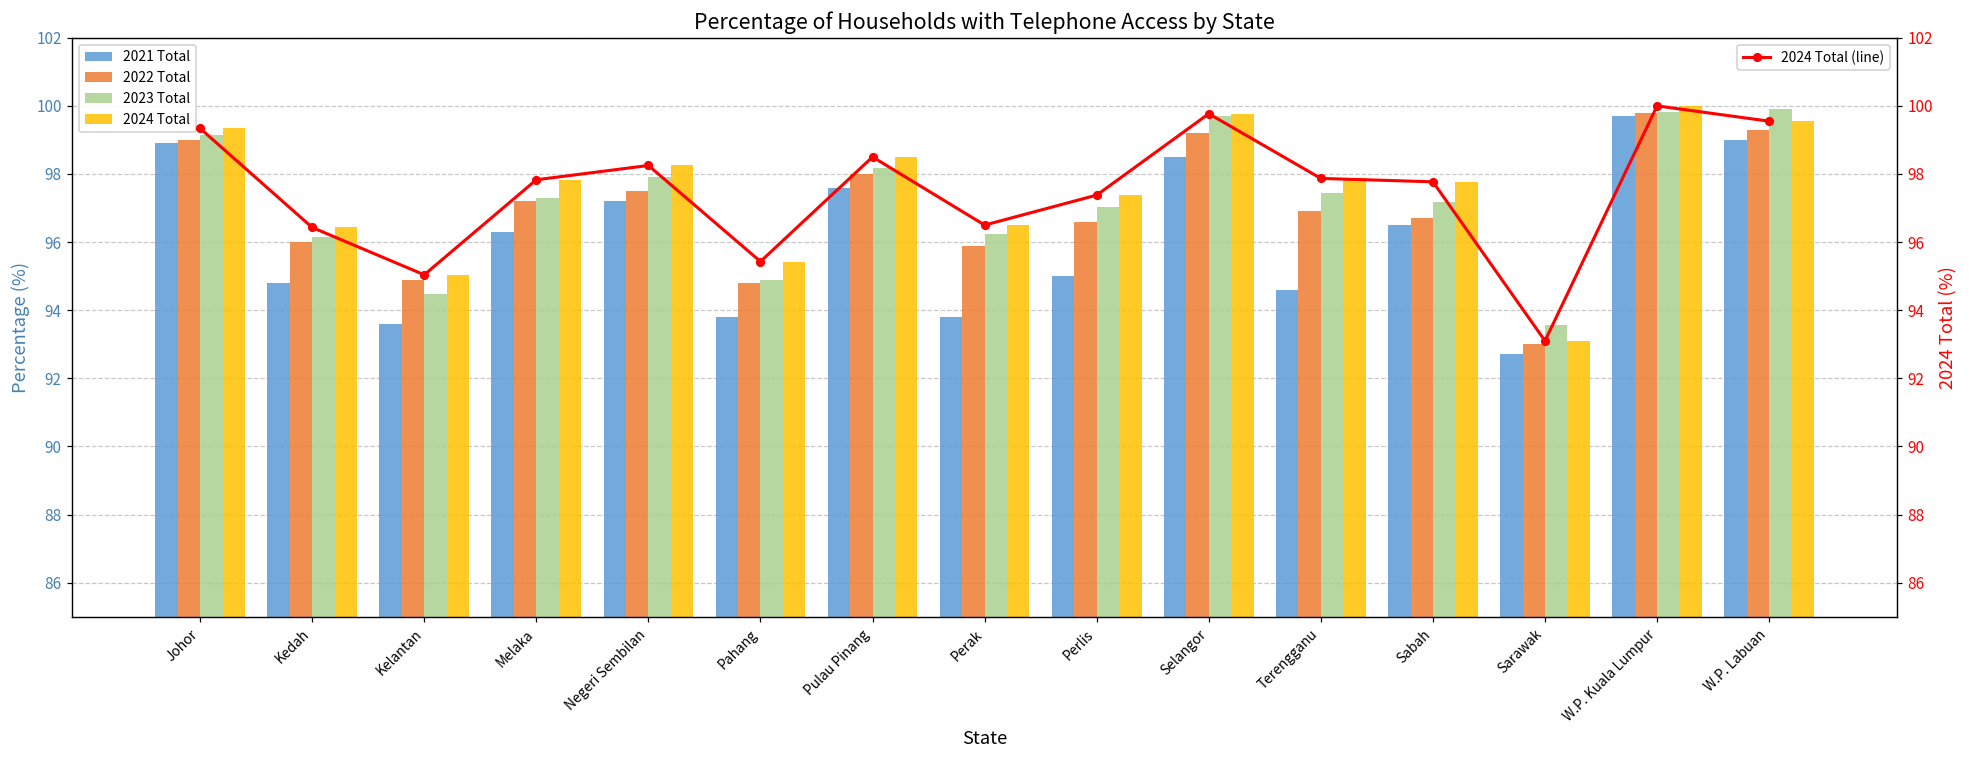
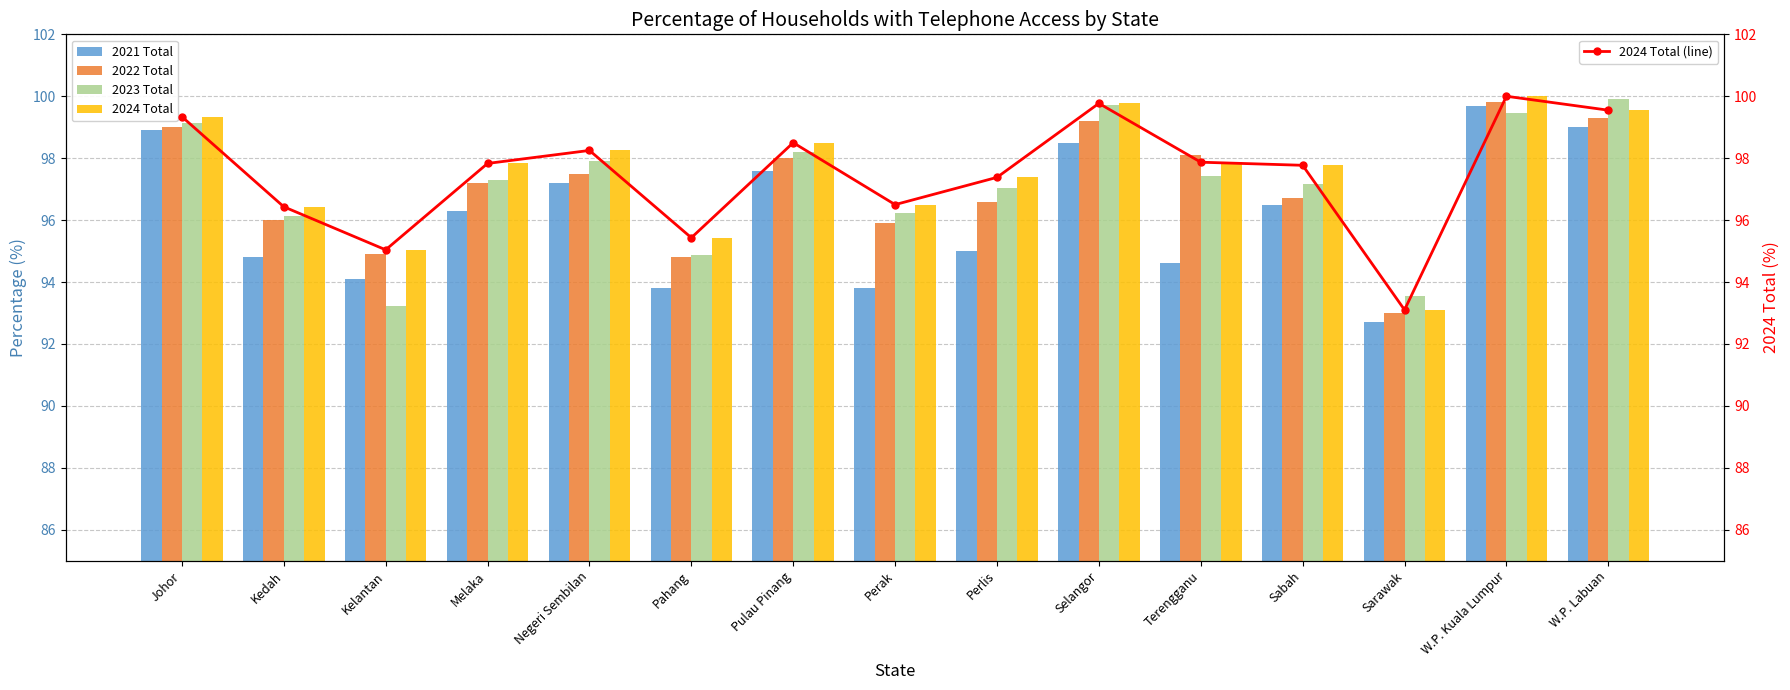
2021 Total, Kelantan: 93.6 -> 94.1
2023 Total, Kelantan: 94.5 -> 93.2
2022 Total, Terengganu: 96.9 -> 98.1
2023 Total, W.P. Kuala Lumpur: 99.8 -> 99.5
